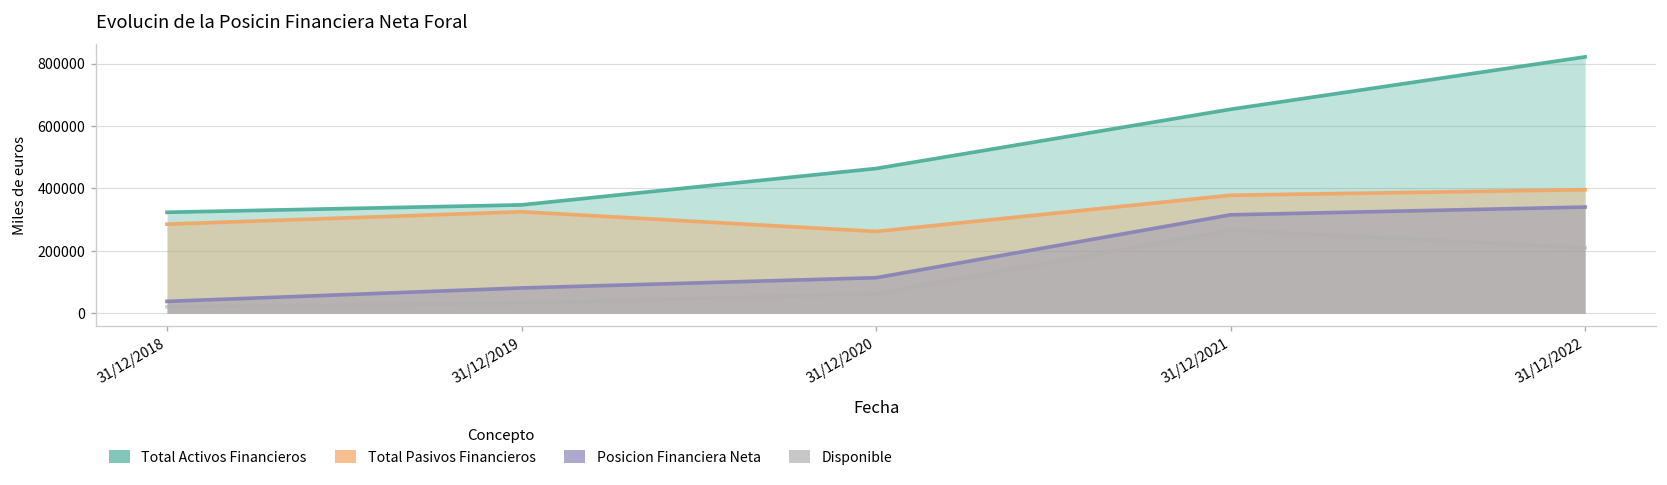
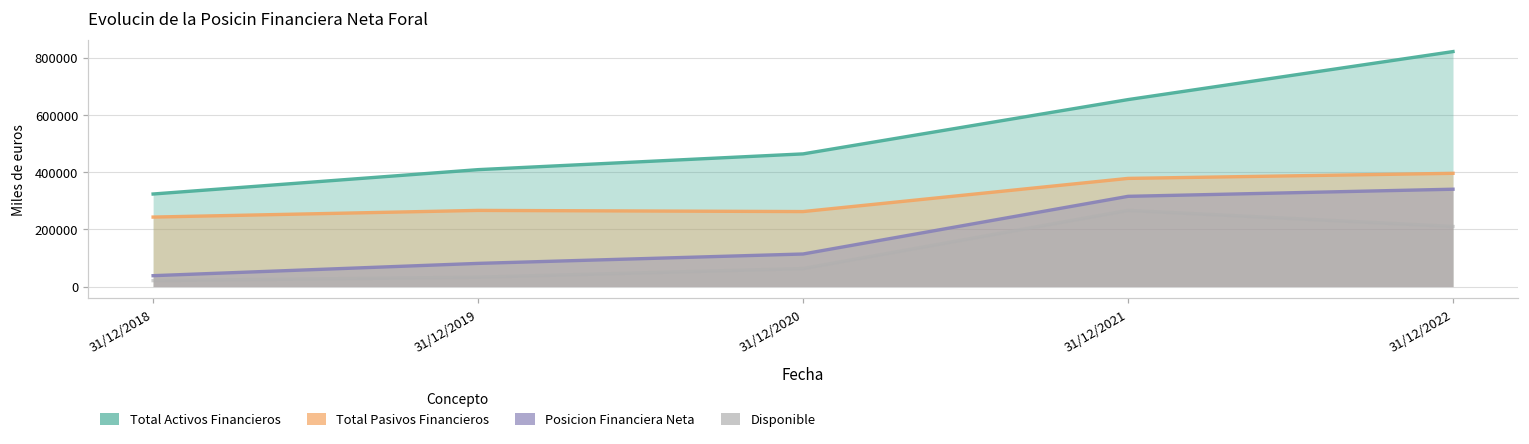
Total Pasivos Financieros, 31/12/2018: 290000 -> 240000
Total Activos Financieros, 31/12/2019: 350000 -> 410000
Total Pasivos Financieros, 31/12/2019: 330000 -> 270000
